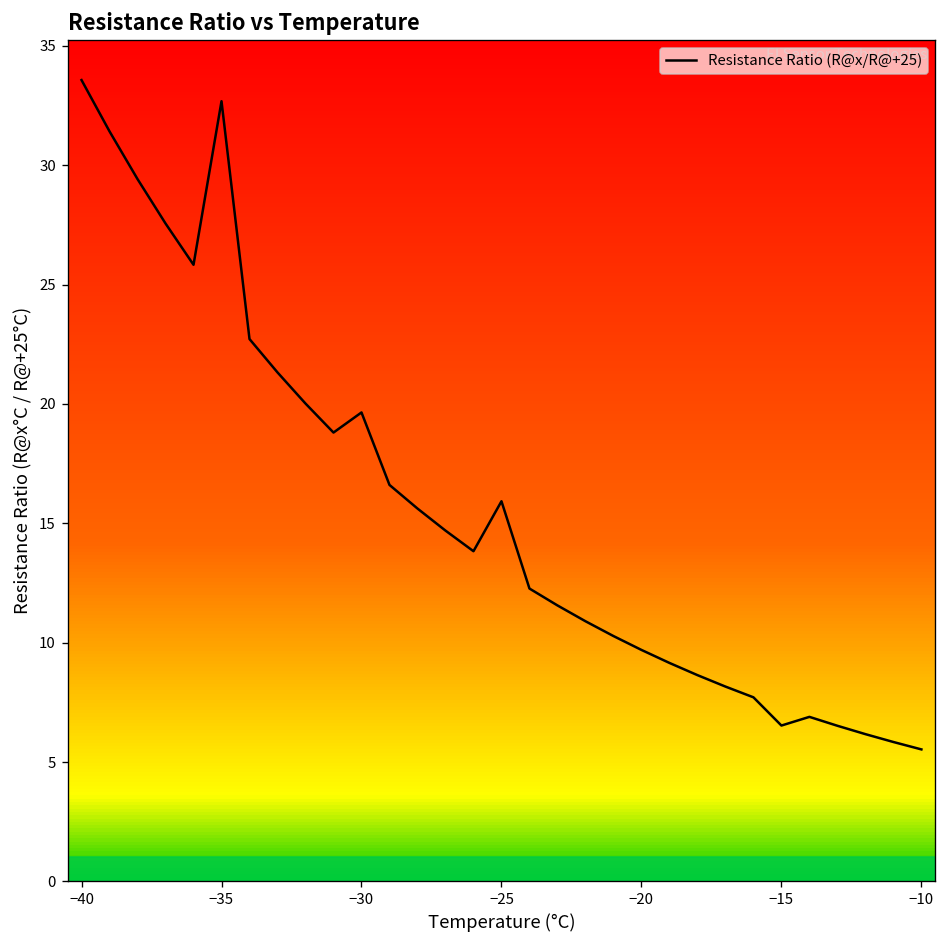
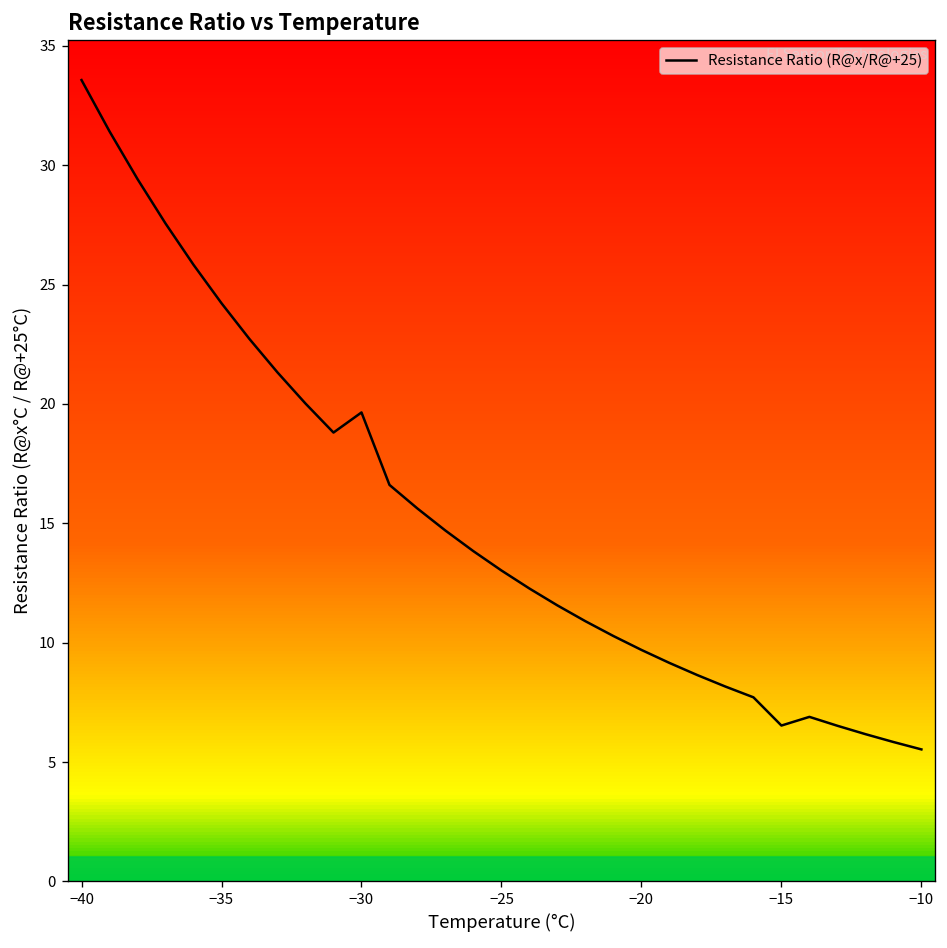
−35: 32.7 -> 24.2
−25: 15.9 -> 13.0
